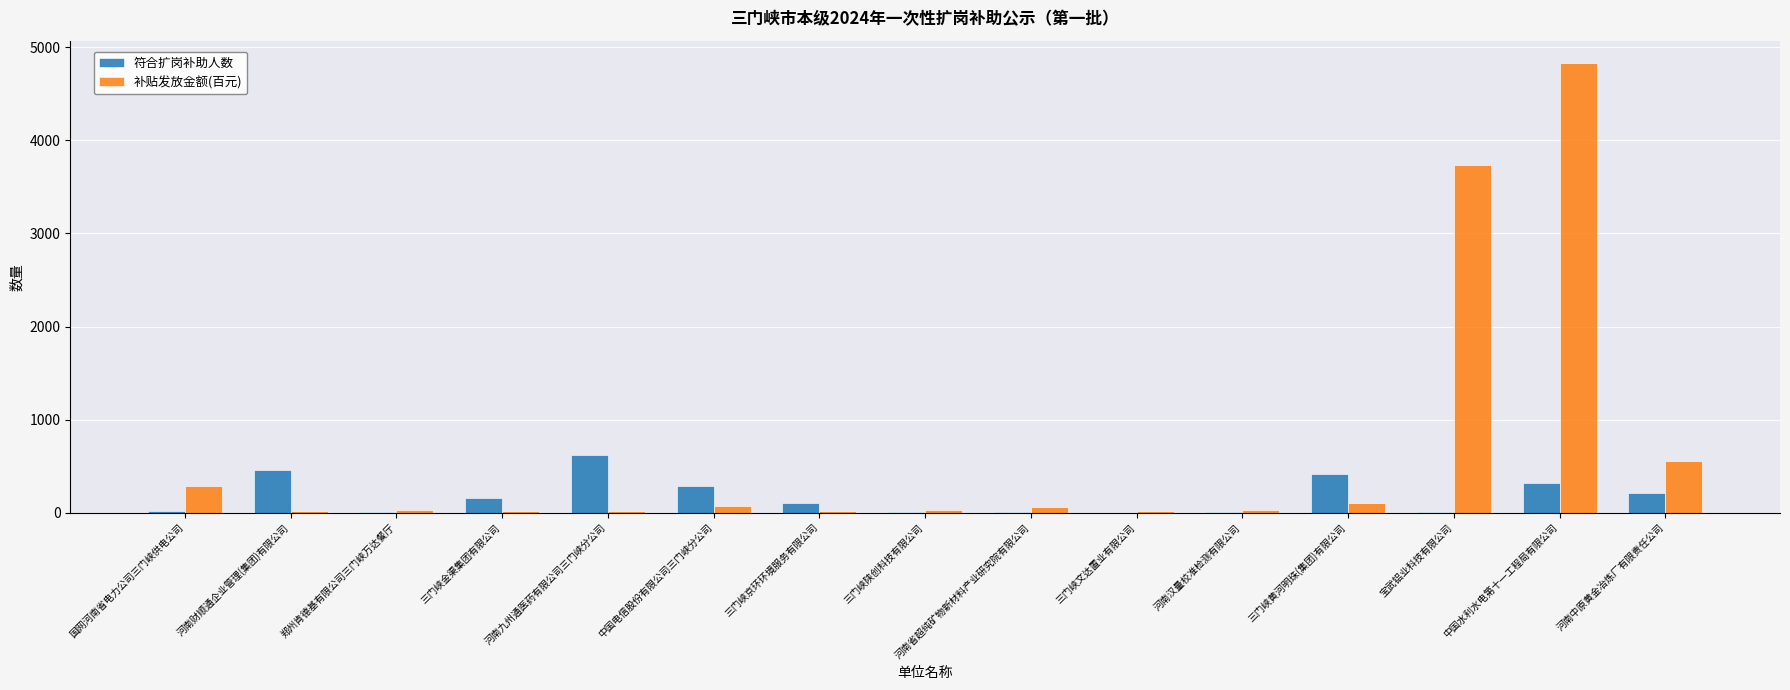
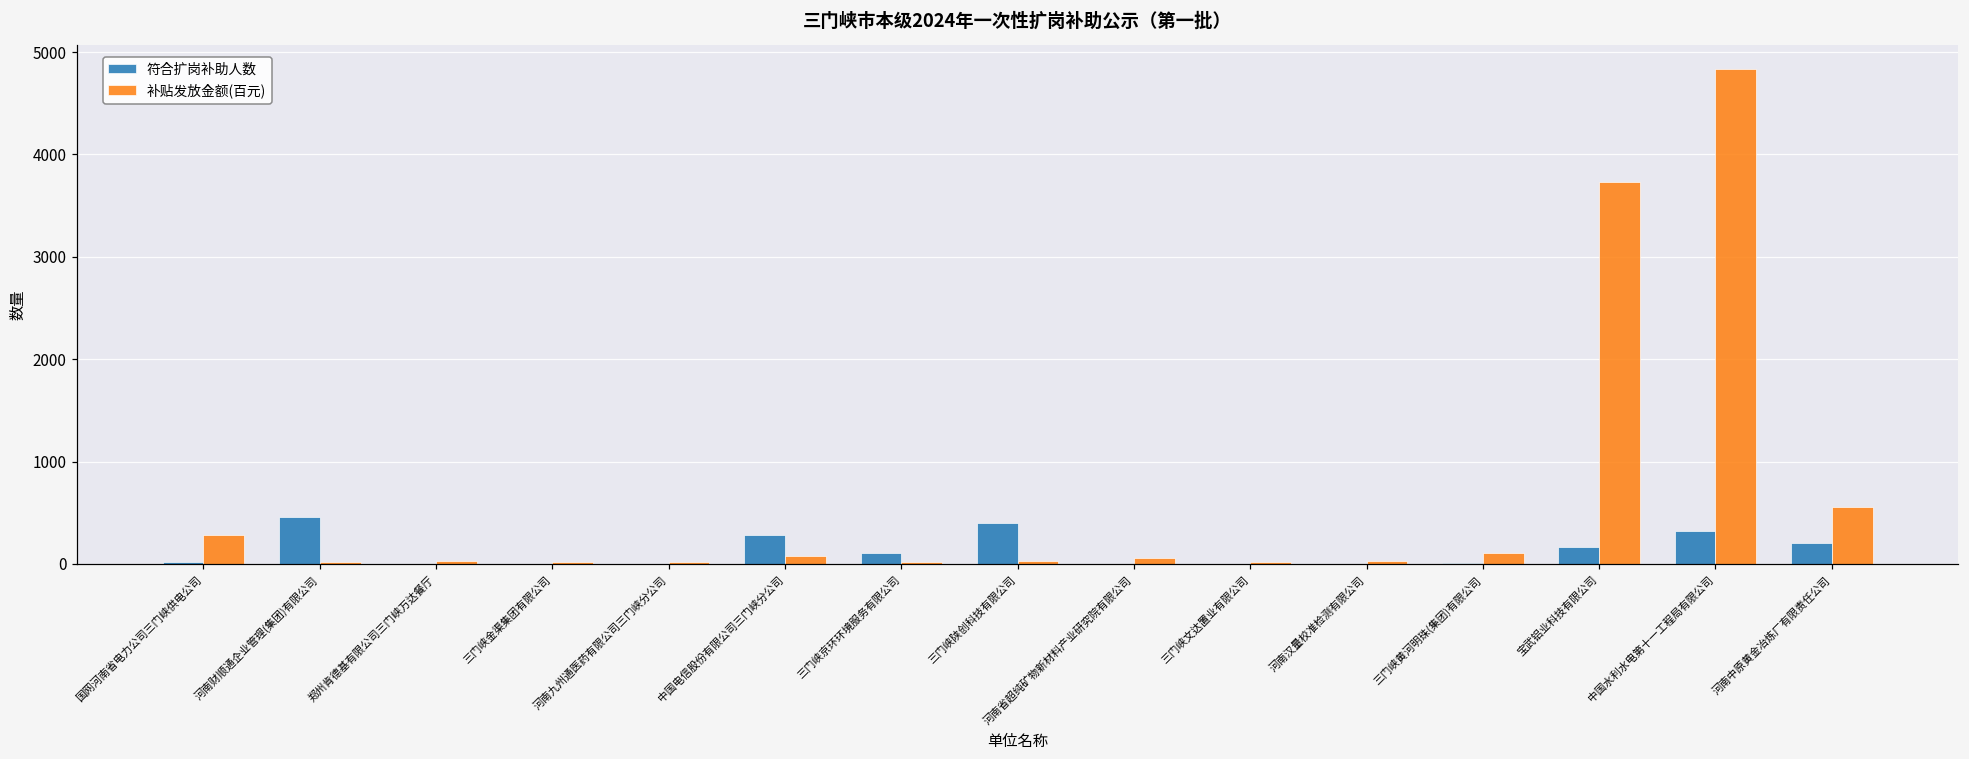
符合扩岗补助人数, 三门峡金渠集团有限公司: 200 -> 0
符合扩岗补助人数, 河南九州通医药有限公司三门峡分公司: 600 -> 0
符合扩岗补助人数, 三门峡陕创科技有限公司: 0 -> 400
符合扩岗补助人数, 三门峡黄河明珠(集团)有限公司: 400 -> 0
符合扩岗补助人数, 宝武铝业科技有限公司: 0 -> 200
